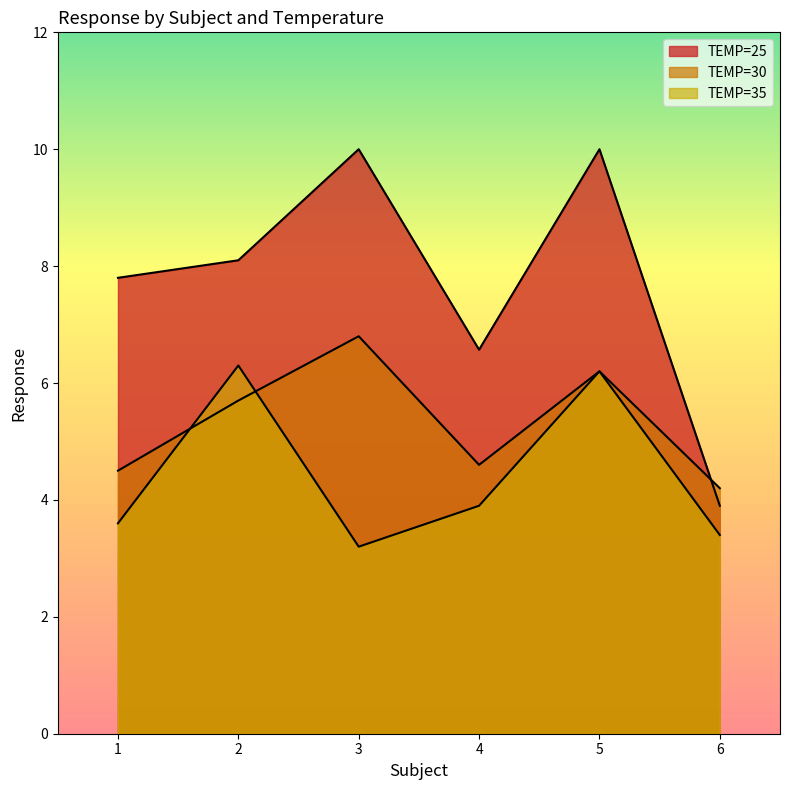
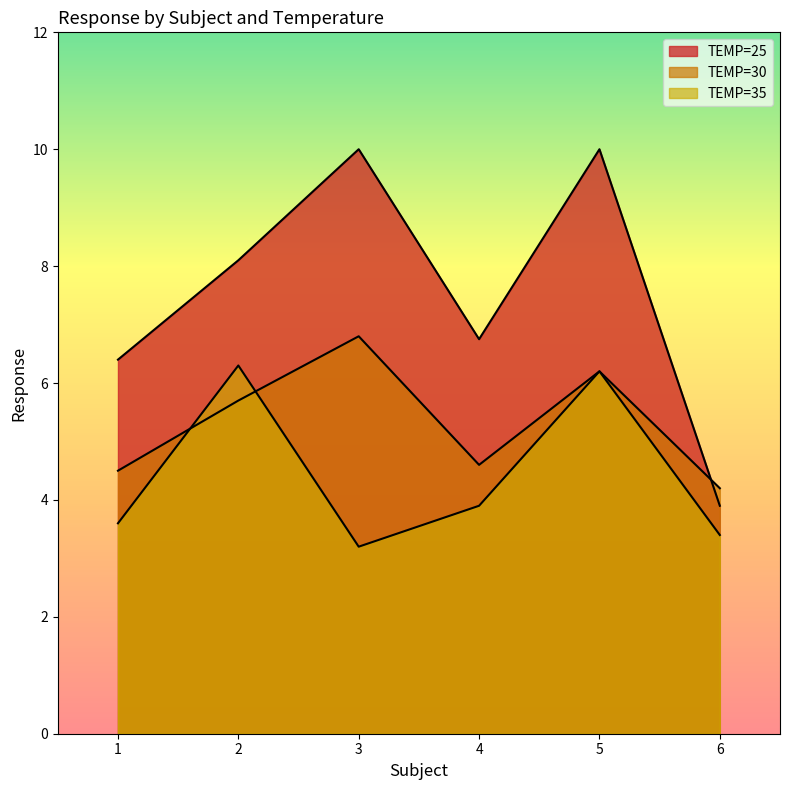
TEMP=25, 1: 7.8 -> 6.4
TEMP=25, 4: 6.6 -> 6.8
